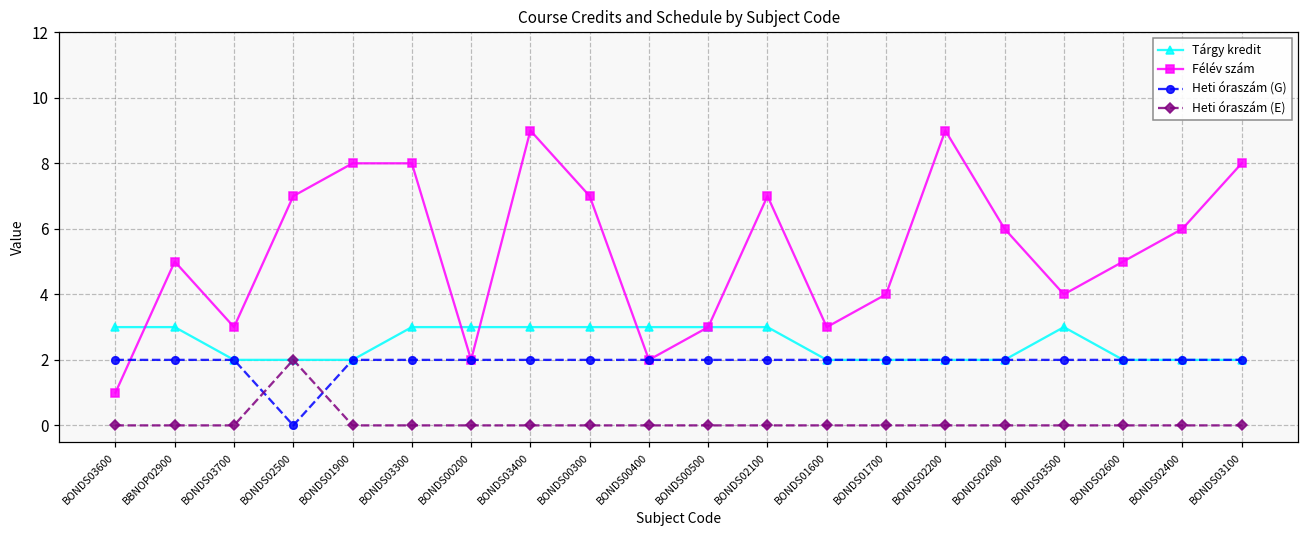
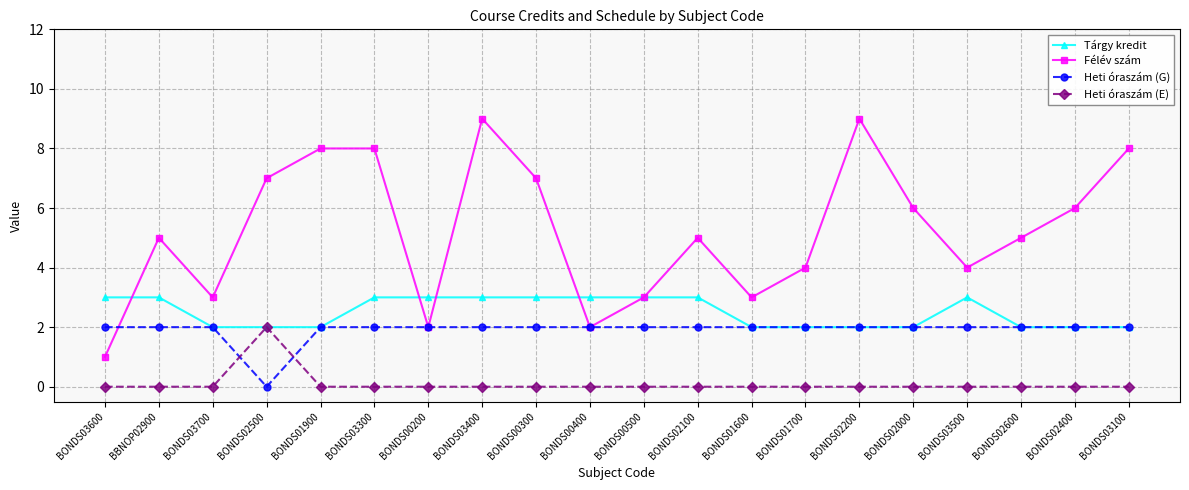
Félév szám, BONDS02100: 7 -> 5
